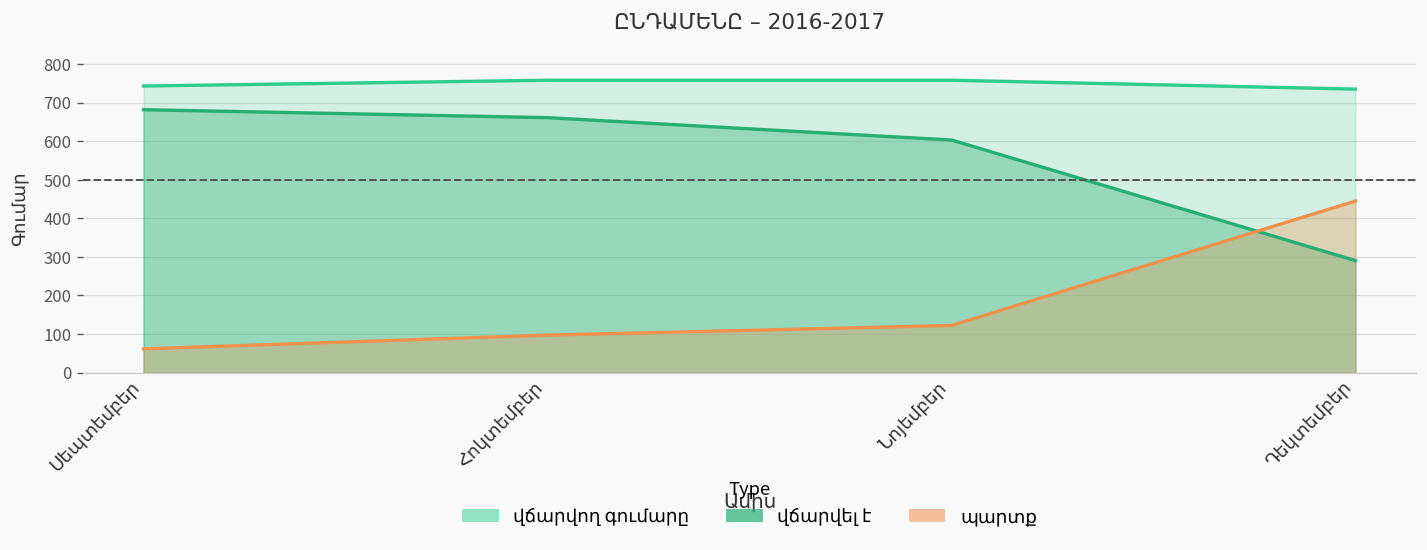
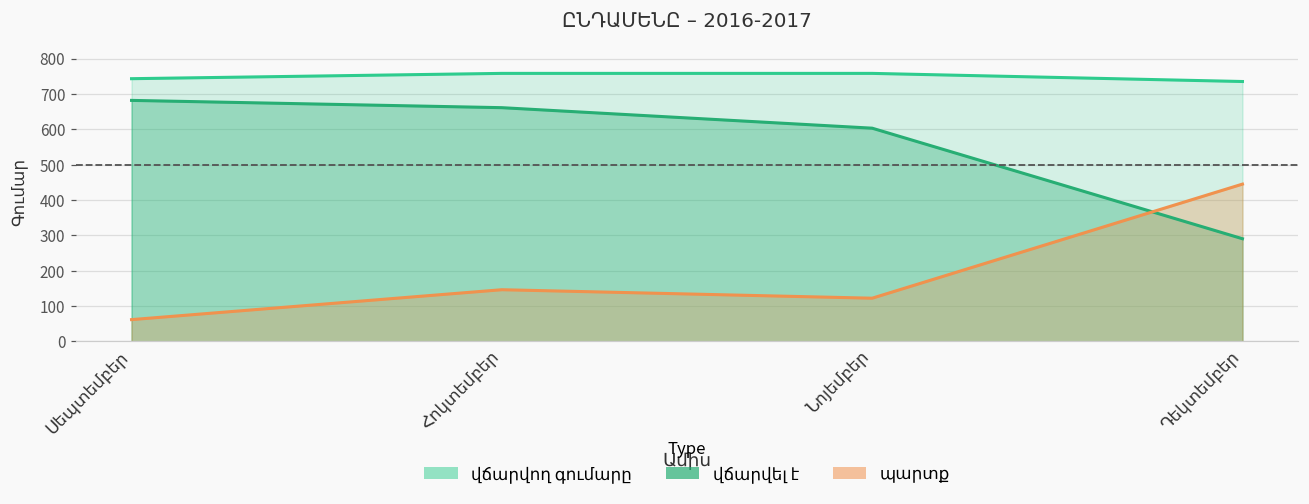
պարտք, Հոկտեմբեր: 100 -> 150
